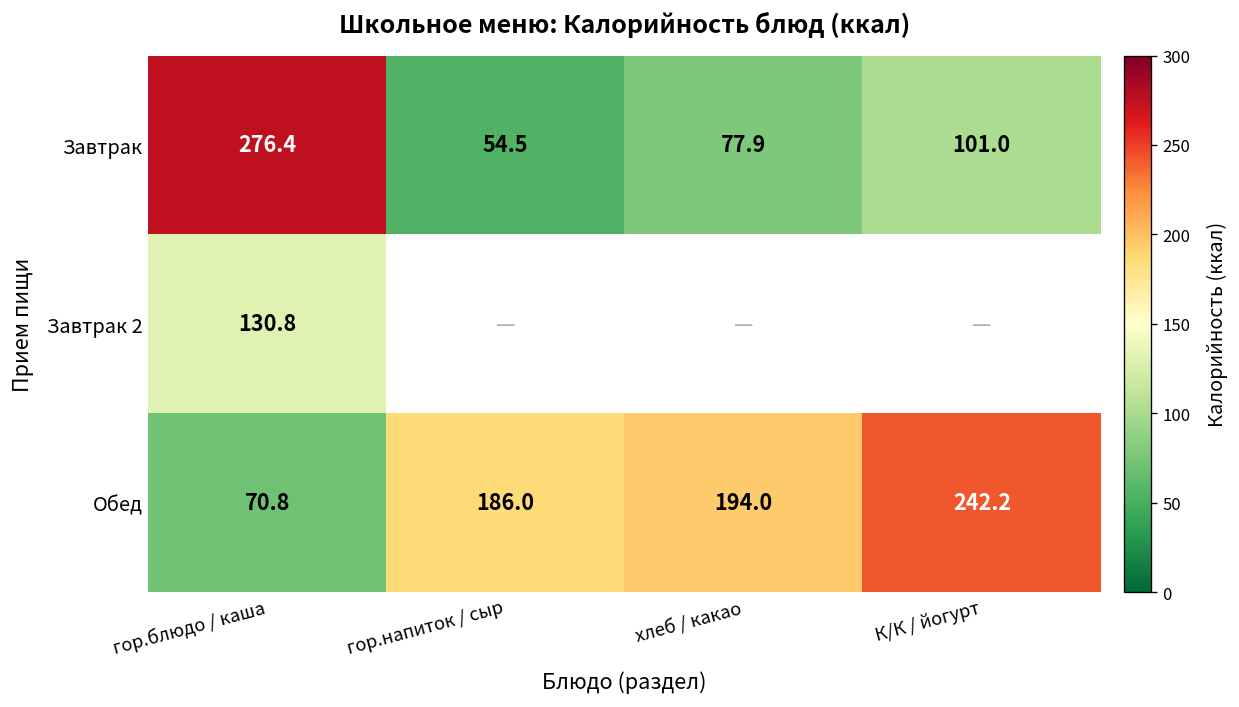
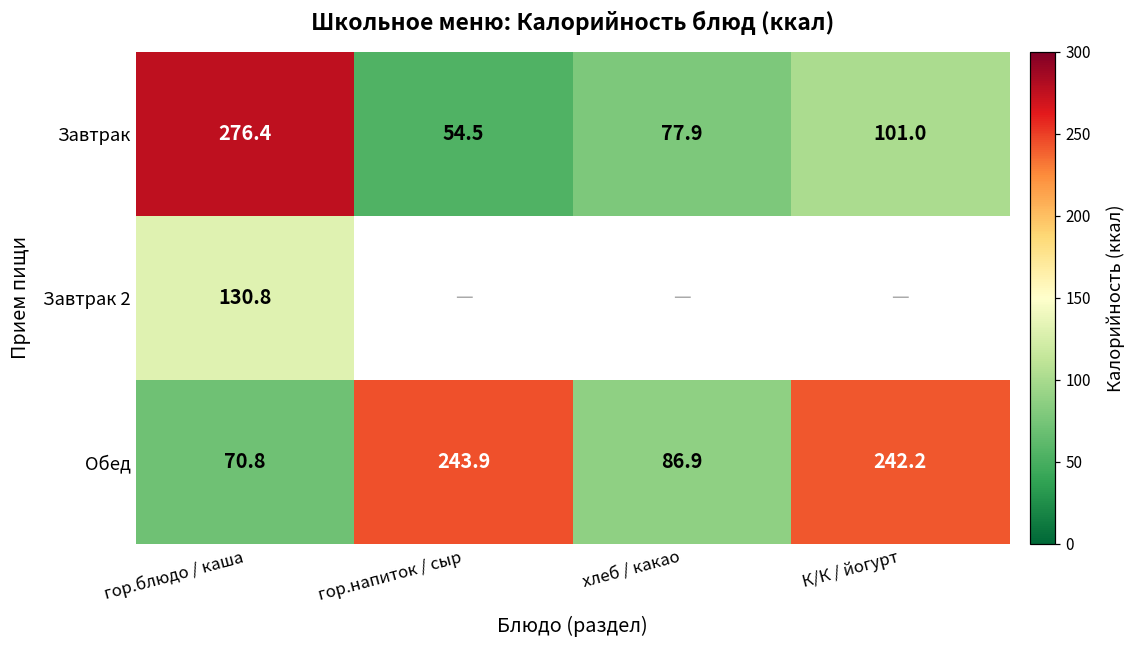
Обед, гор.напиток / сыр: 186.0 -> 243.9
Обед, хлеб / какао: 194.0 -> 86.9
